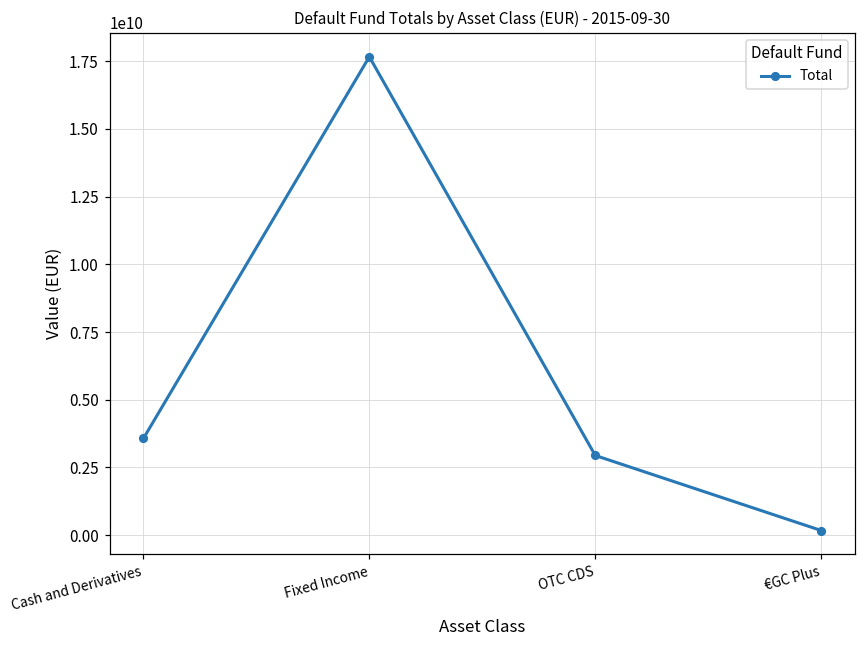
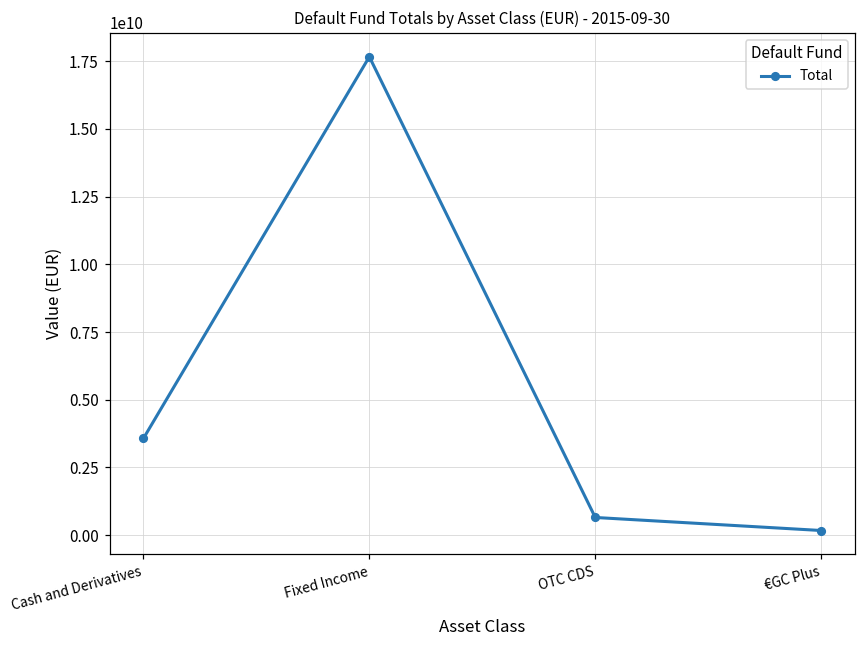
OTC CDS: 2900000000 -> 700000000
